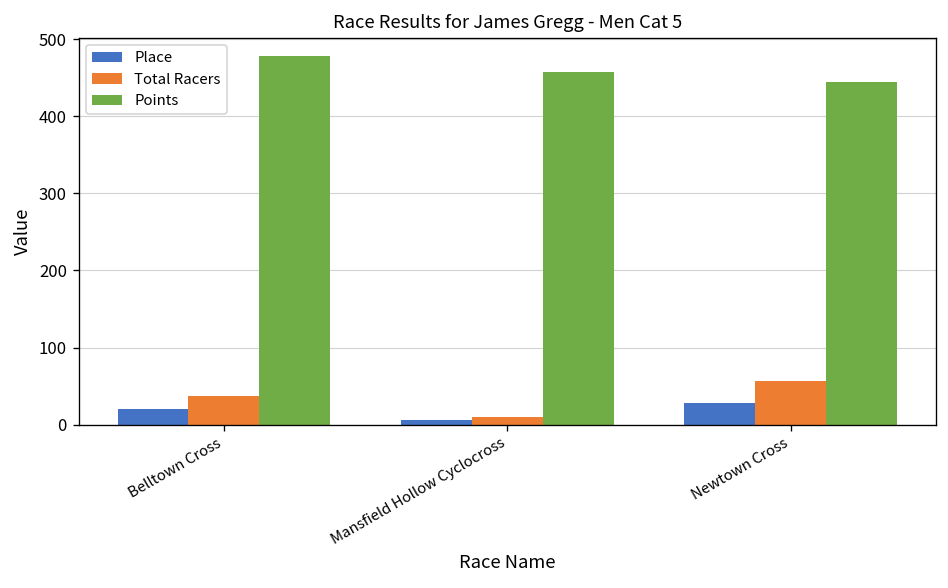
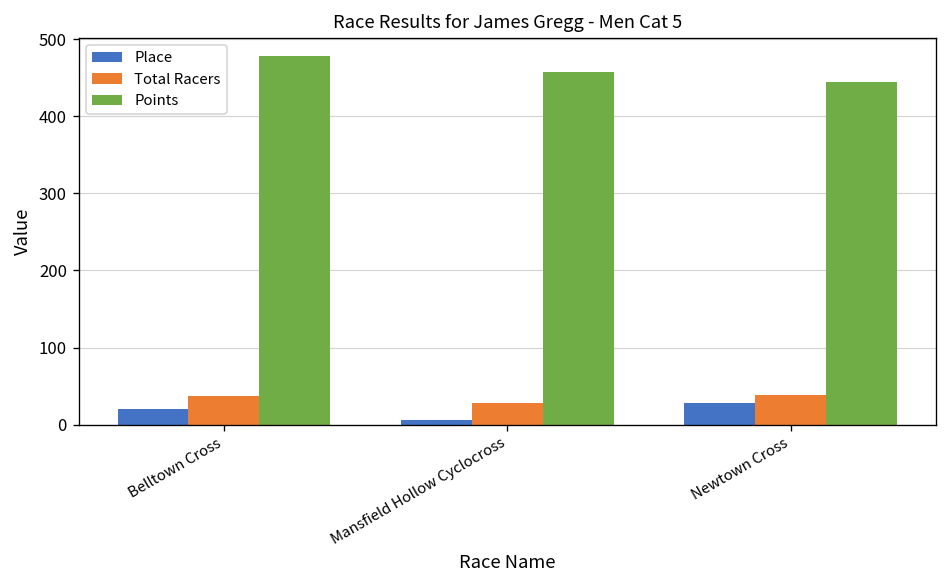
Total Racers, Mansfield Hollow Cyclocross: 10 -> 30
Total Racers, Newtown Cross: 60 -> 40
